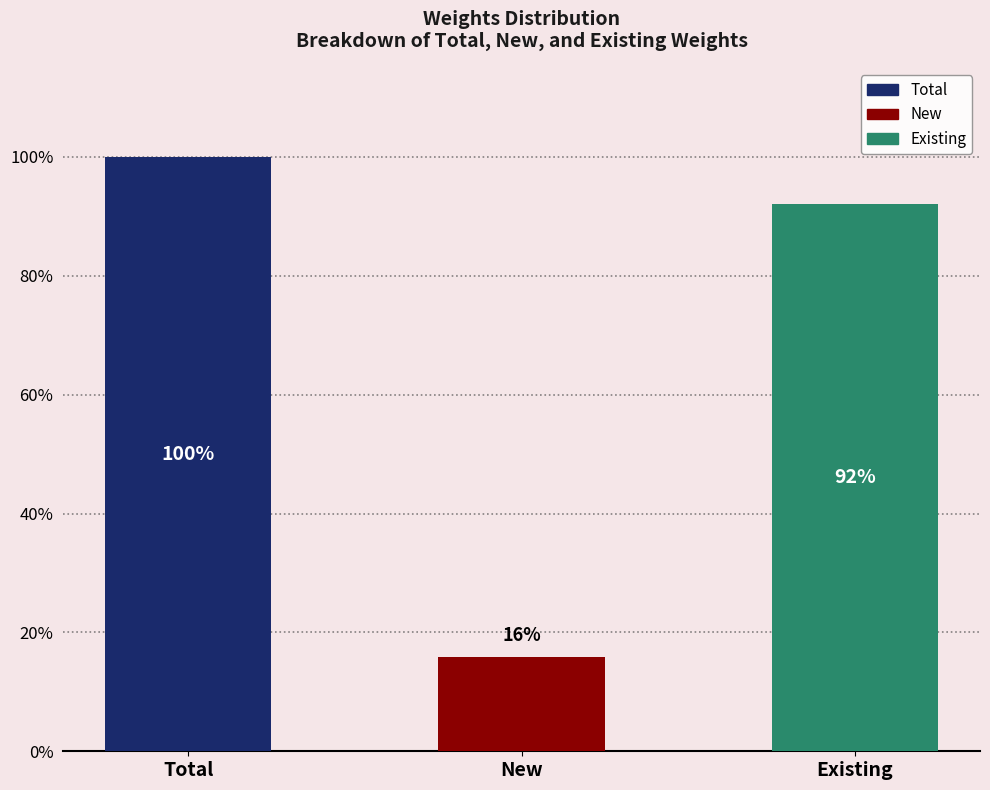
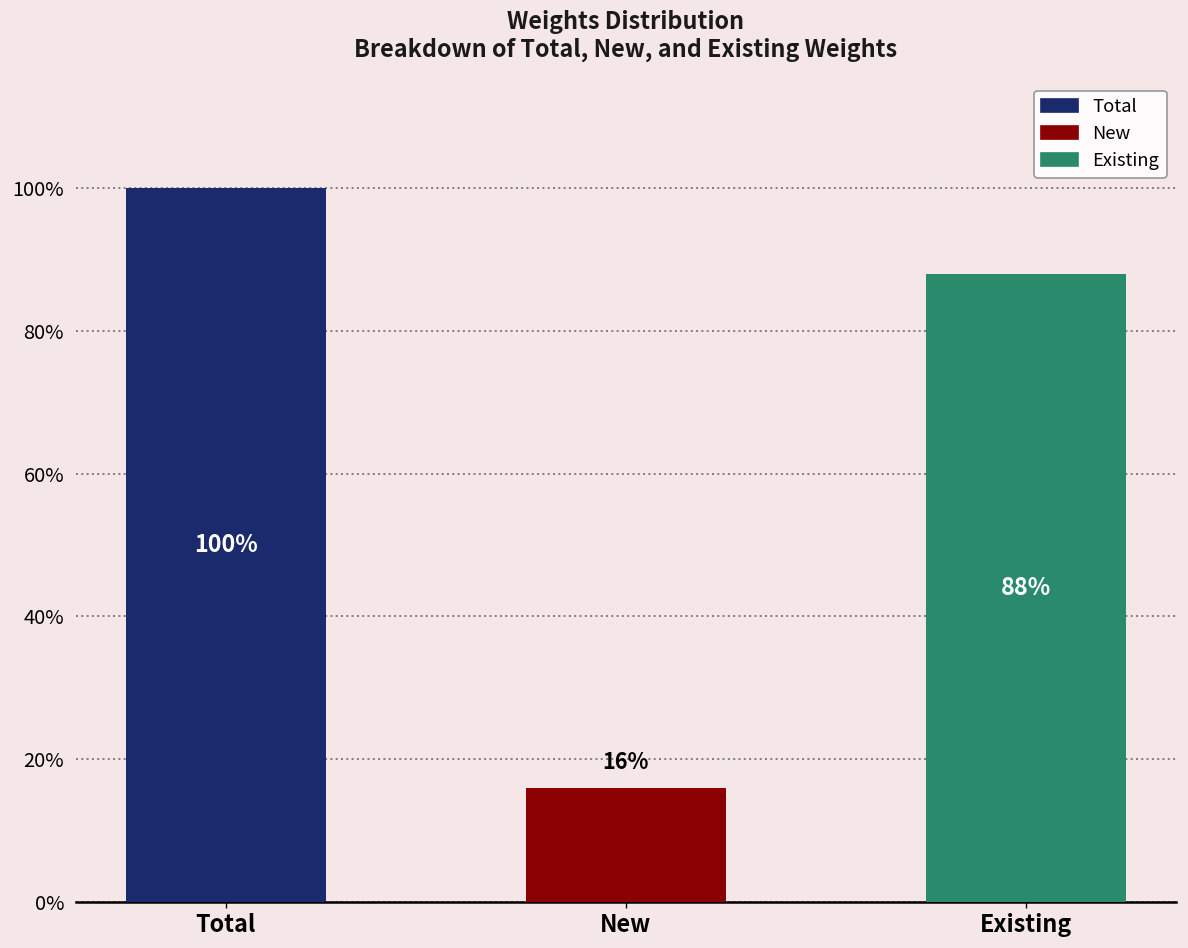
Existing: 92% -> 88%
